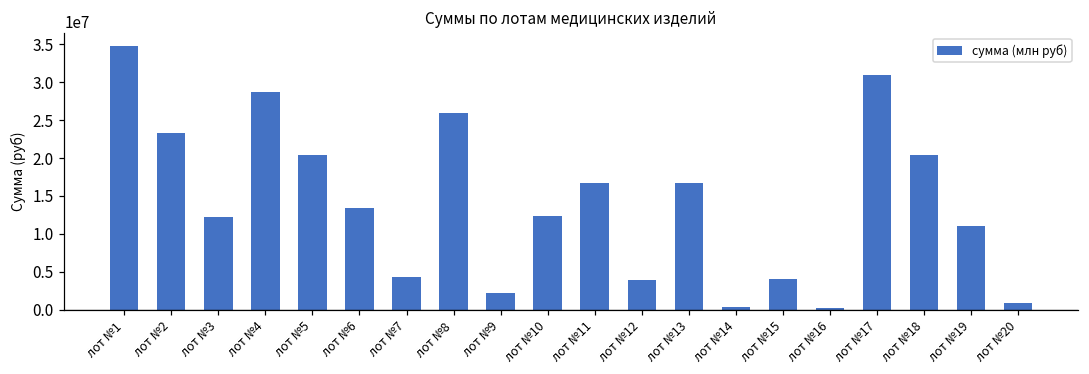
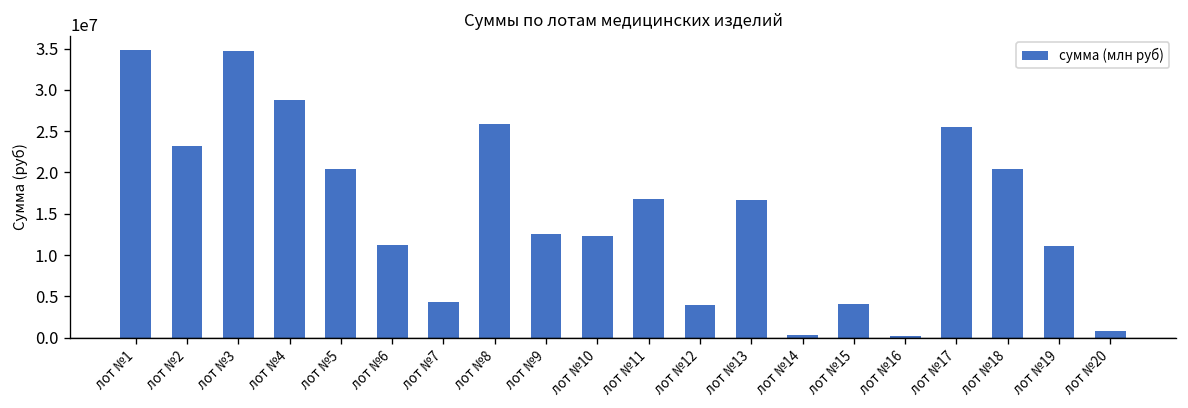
лот №3: 12000000 -> 35000000
лот №6: 13000000 -> 11000000
лот №9: 2000000 -> 13000000
лот №17: 31000000 -> 26000000
